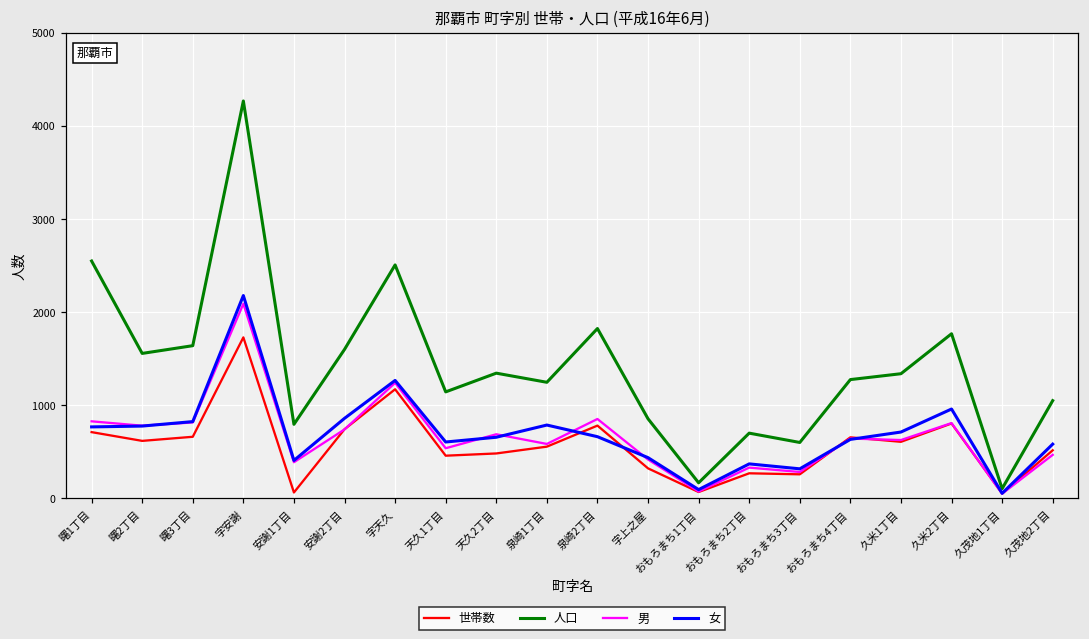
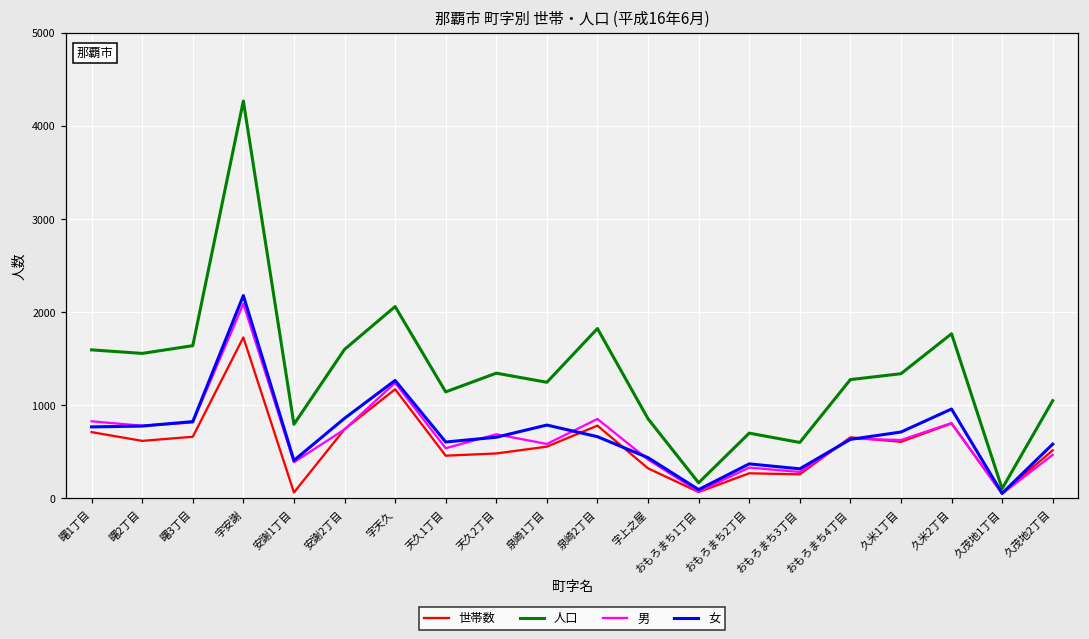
人口, 曙1丁目: 2500 -> 1600
人口, 字天久: 2500 -> 2100
